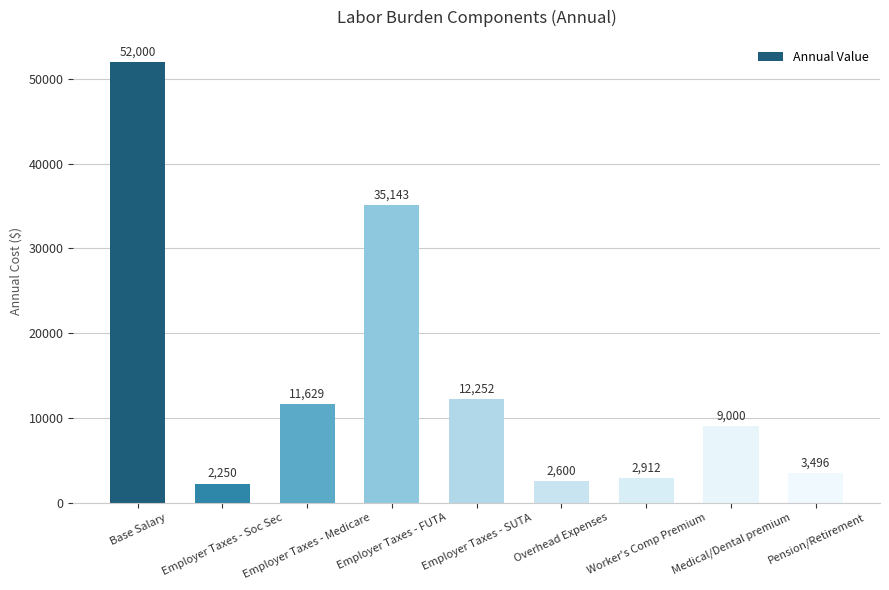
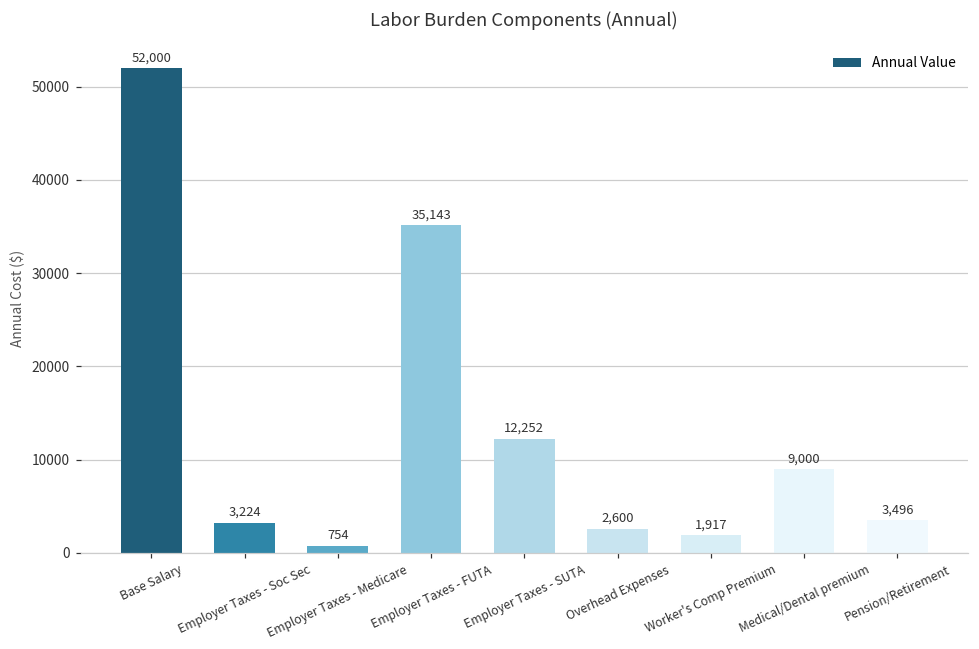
Employer Taxes - Soc Sec: 2,250 -> 3,224
Employer Taxes - Medicare: 11,629 -> 754
Worker's Comp Premium: 2,912 -> 1,917
